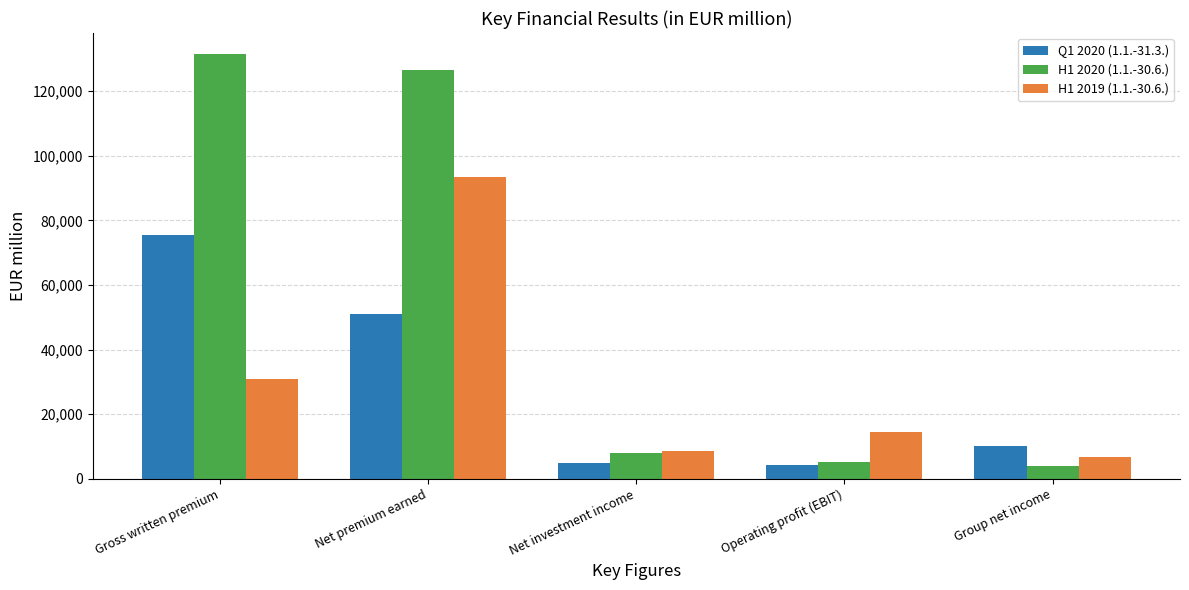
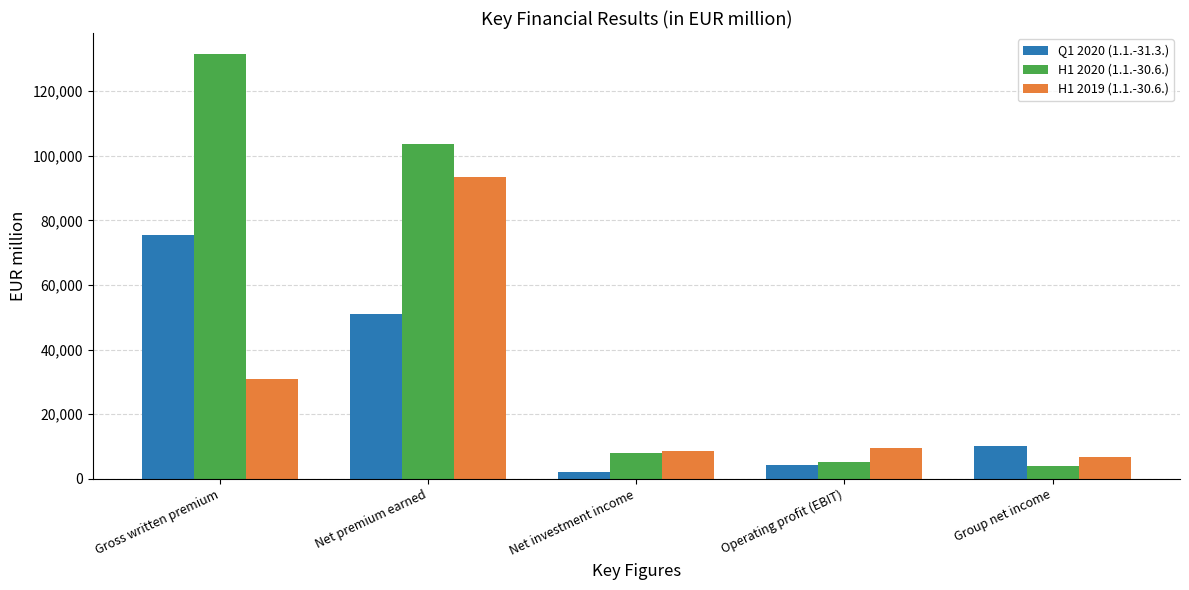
H1 2020 (1.1.-30.6.), Net premium earned: 126,000 -> 104,000
Q1 2020 (1.1.-31.3.), Net investment income: 5,000 -> 2,000
H1 2019 (1.1.-30.6.), Operating profit (EBIT): 15,000 -> 9,000
